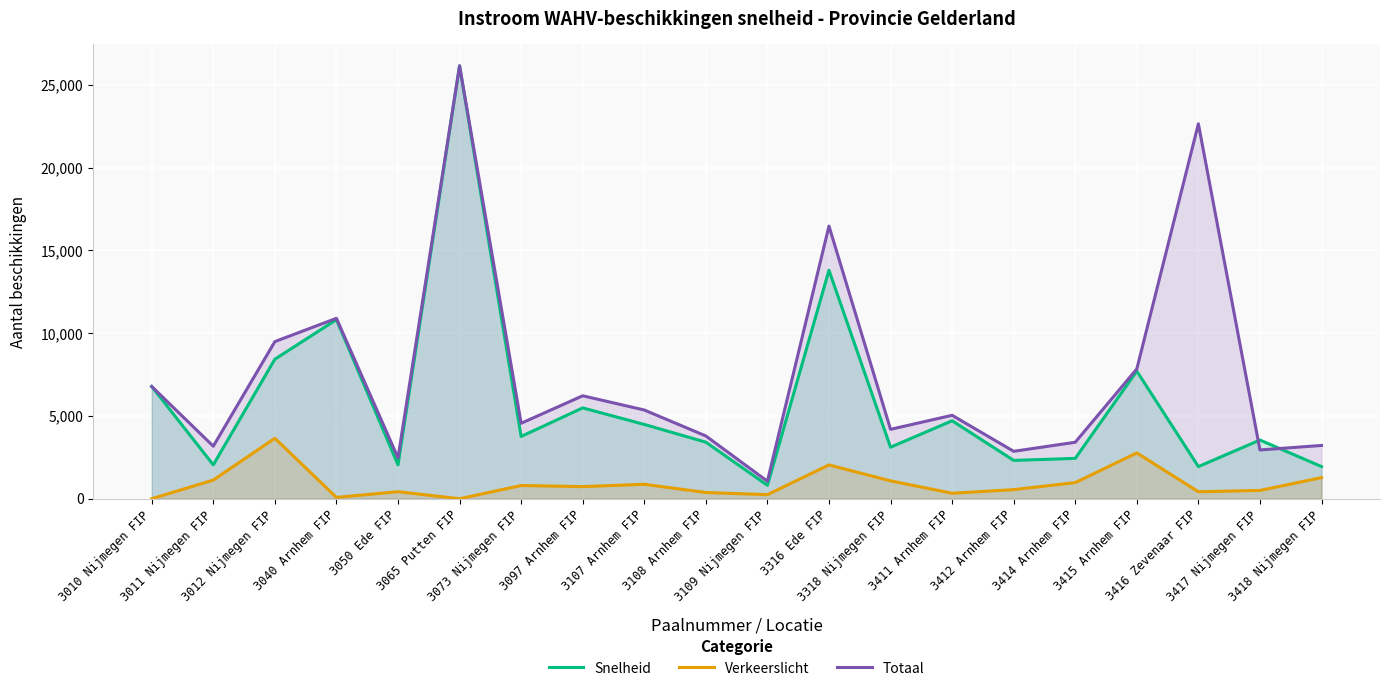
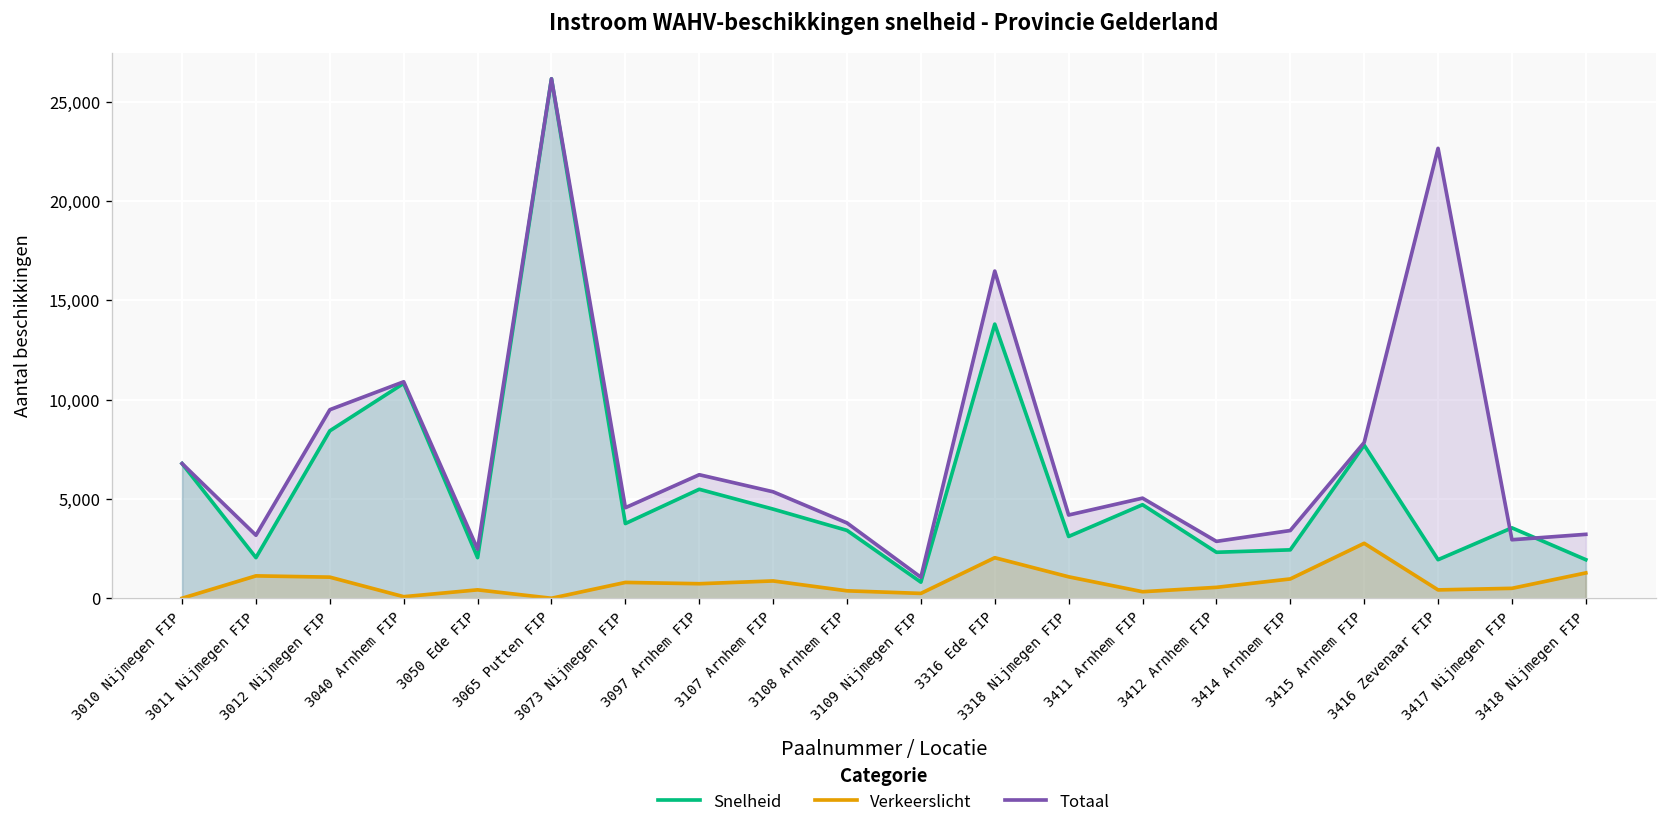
Verkeerslicht, 3012 Nijmegen FIP: 3,700 -> 1,100
